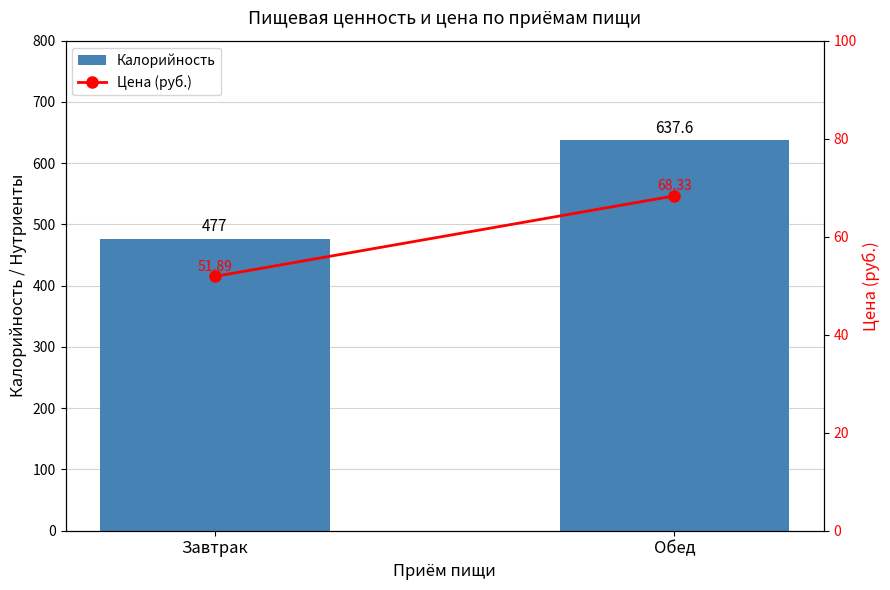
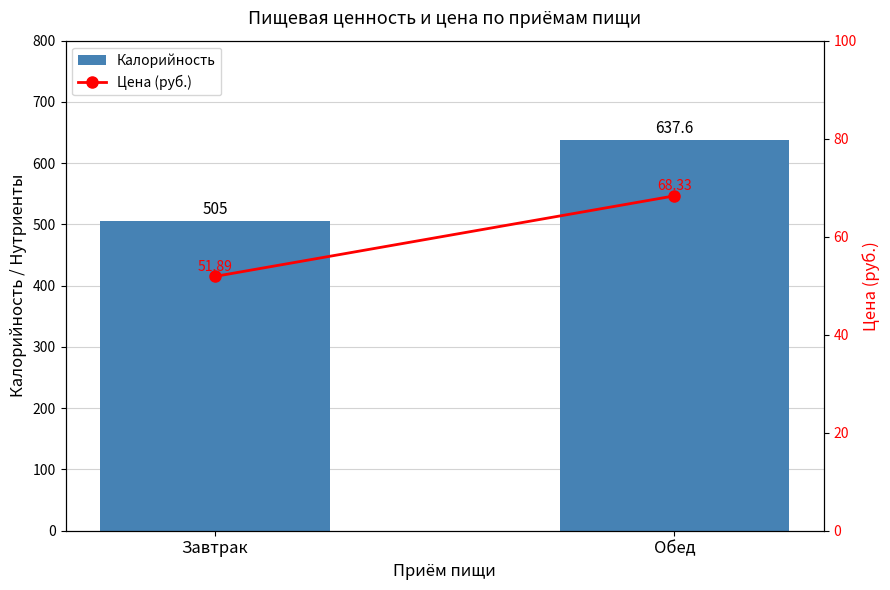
Калорийность, Завтрак: 477 -> 505
